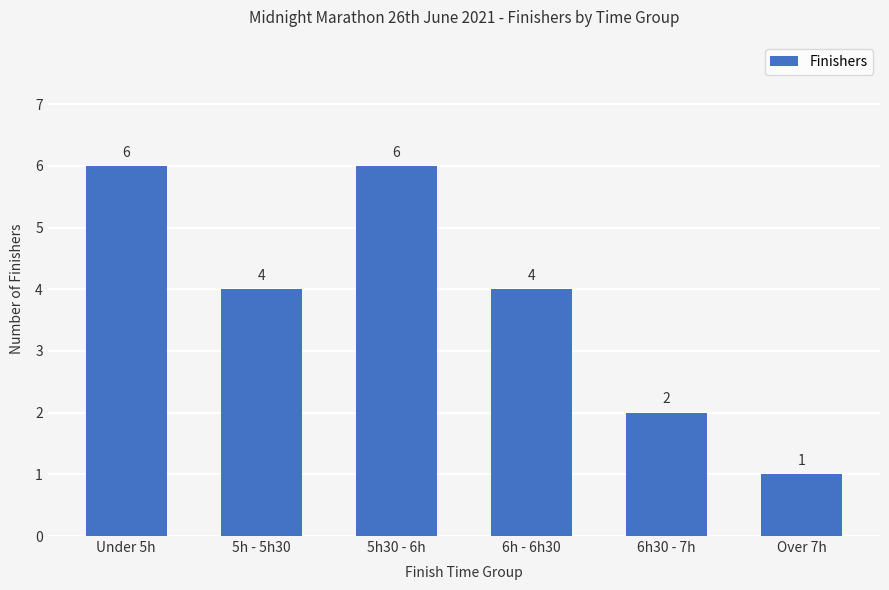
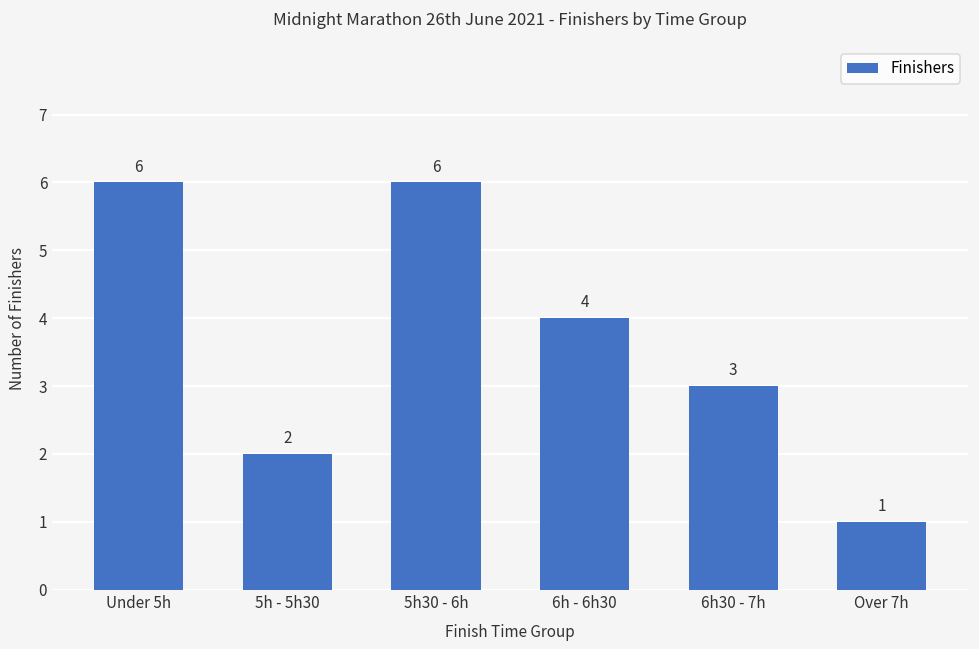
5h - 5h30: 4 -> 2
6h30 - 7h: 2 -> 3
